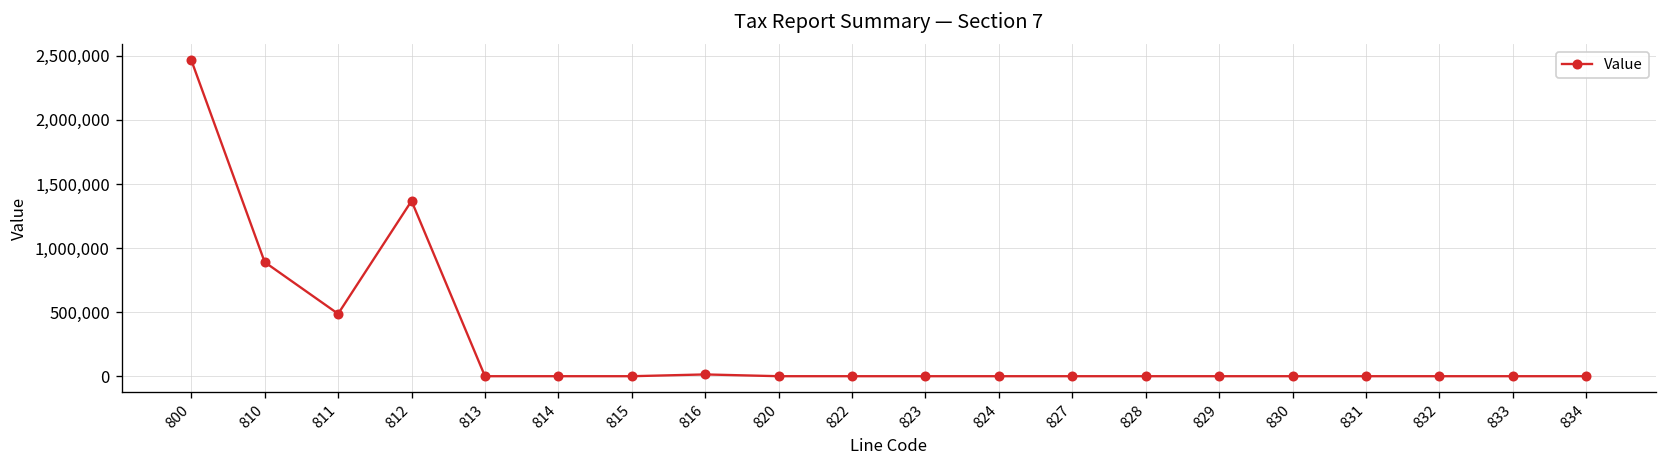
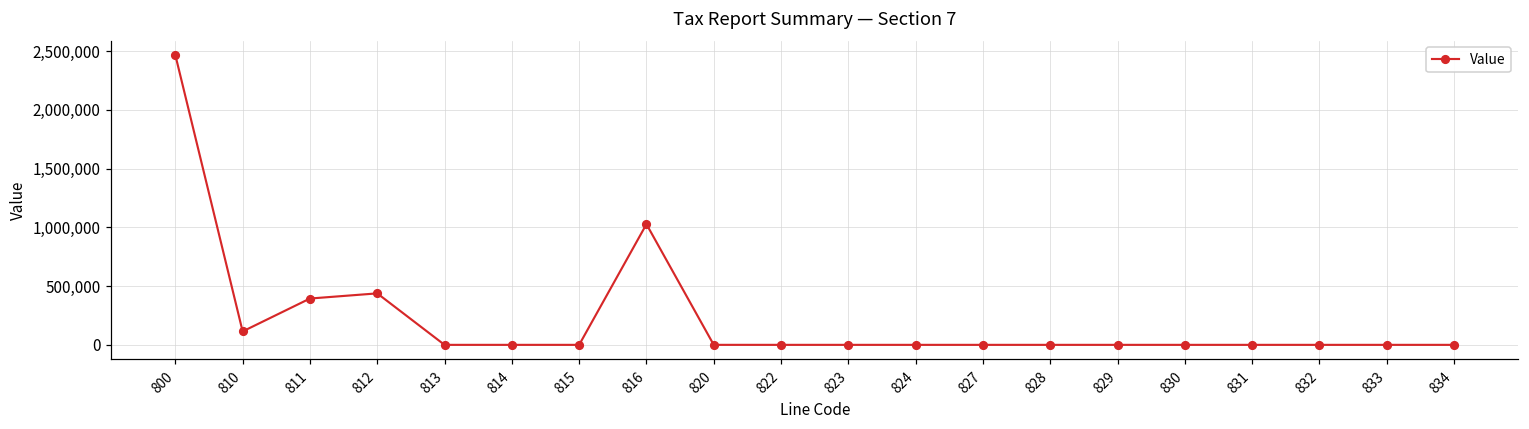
810: 890,000 -> 110,000
811: 490,000 -> 390,000
812: 1,370,000 -> 440,000
816: 10,000 -> 1,030,000
